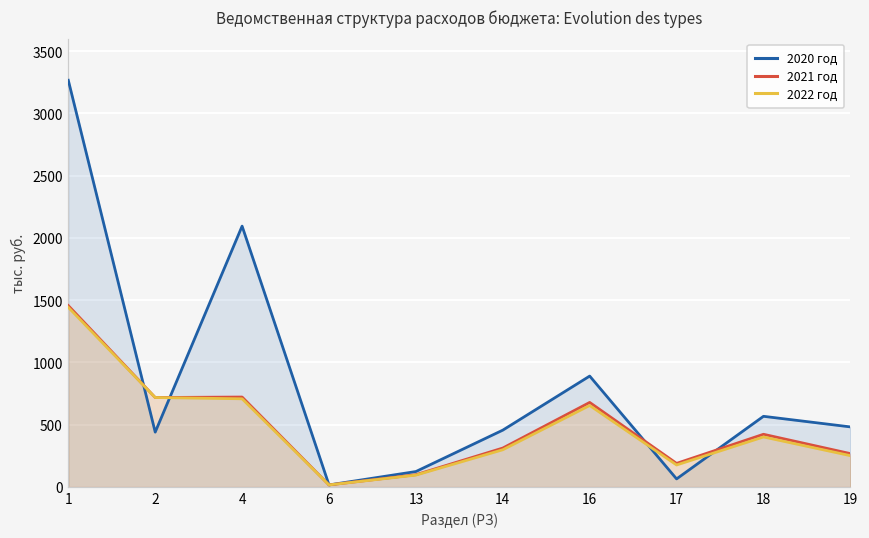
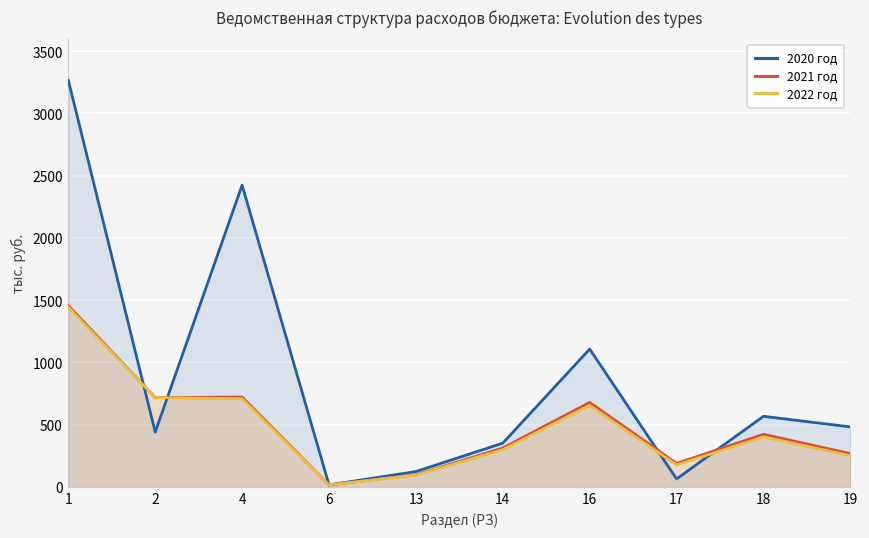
2020 год, 4: 2090 -> 2420
2020 год, 14: 460 -> 350
2020 год, 16: 890 -> 1110
